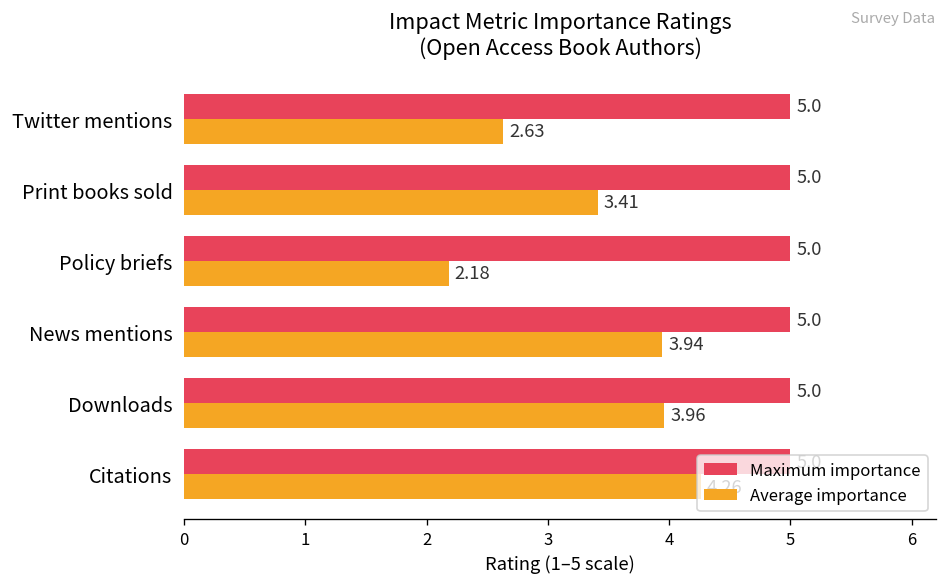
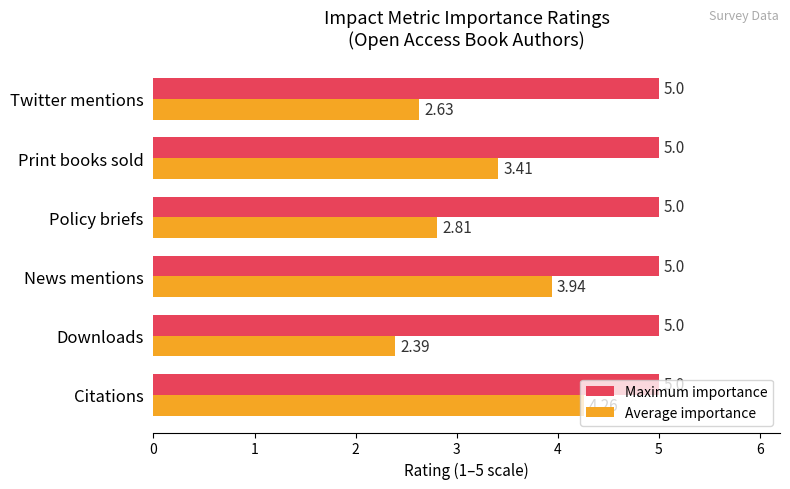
Average importance, Policy briefs: 2.18 -> 2.81
Average importance, Downloads: 3.96 -> 2.39
